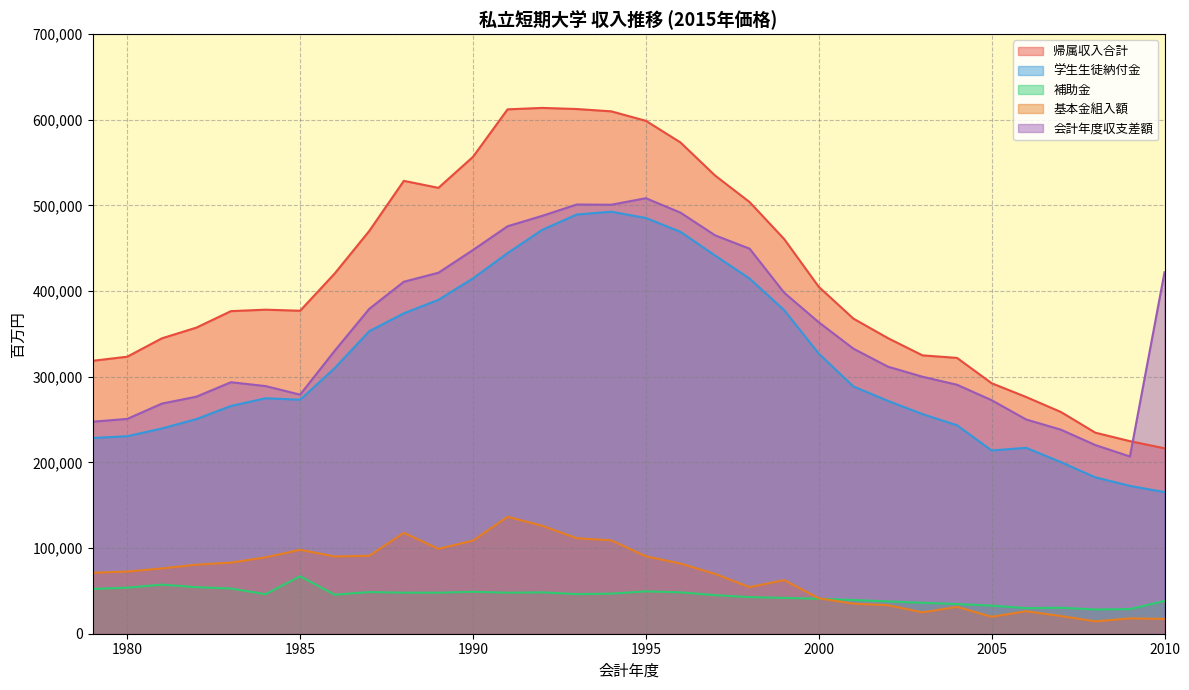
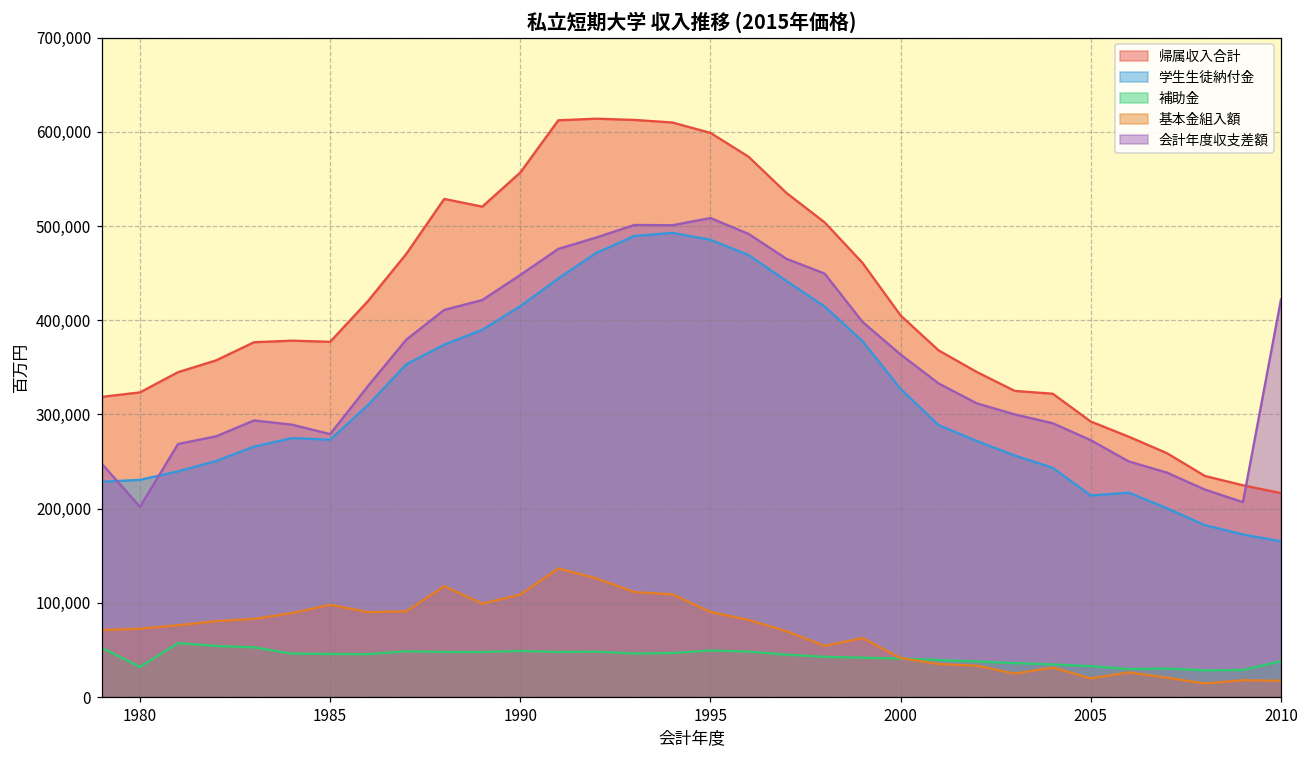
補助金, 1980: 50,000 -> 30,000
会計年度収支差額, 1980: 250,000 -> 200,000
補助金, 1985: 70,000 -> 50,000
